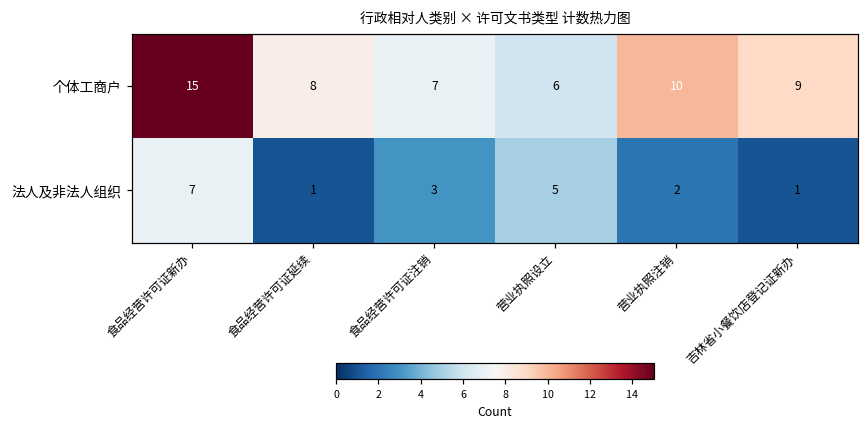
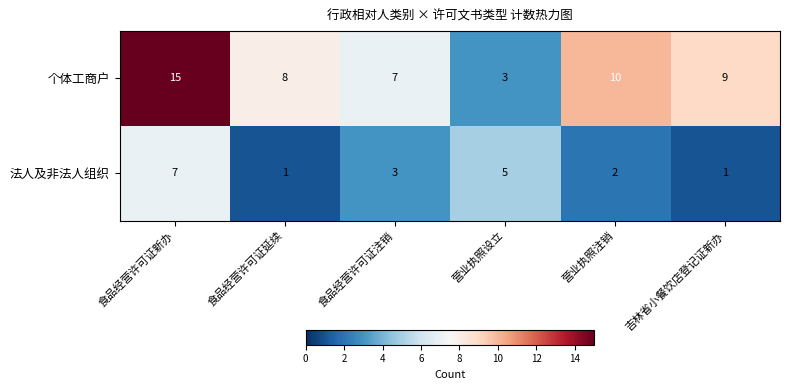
个体工商户, 营业执照设立: 6 -> 3
